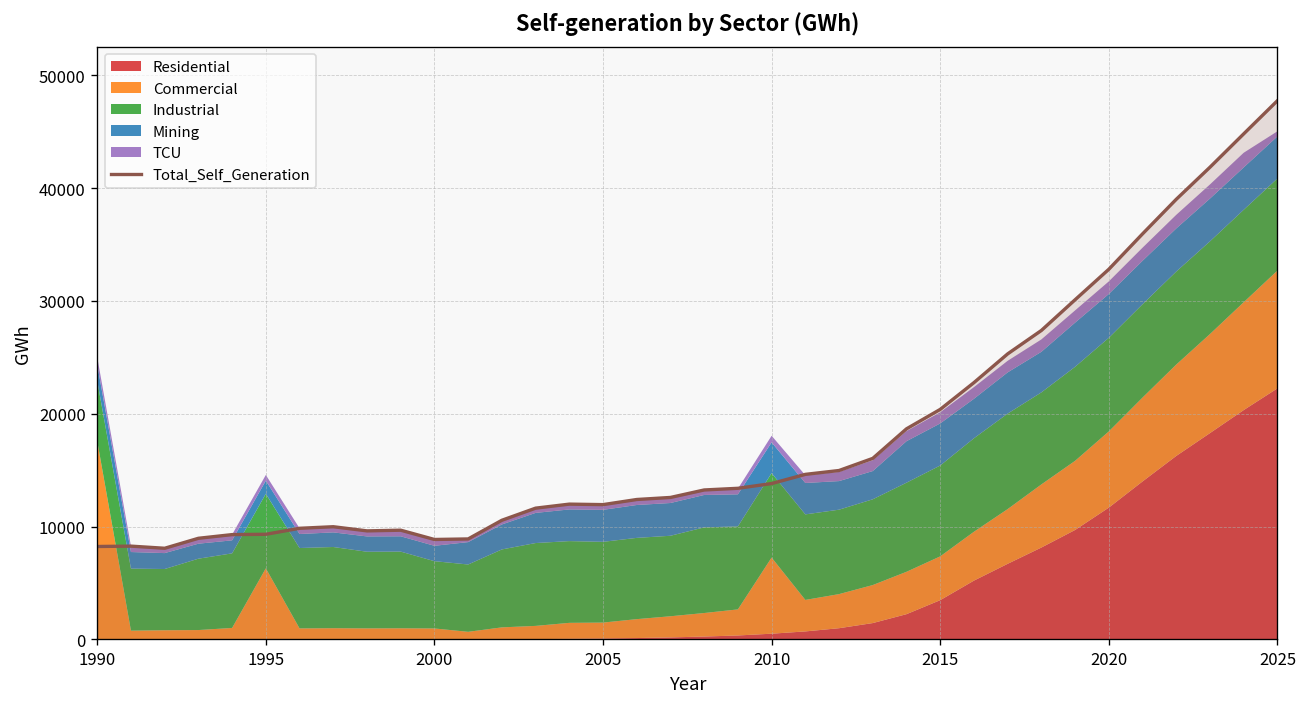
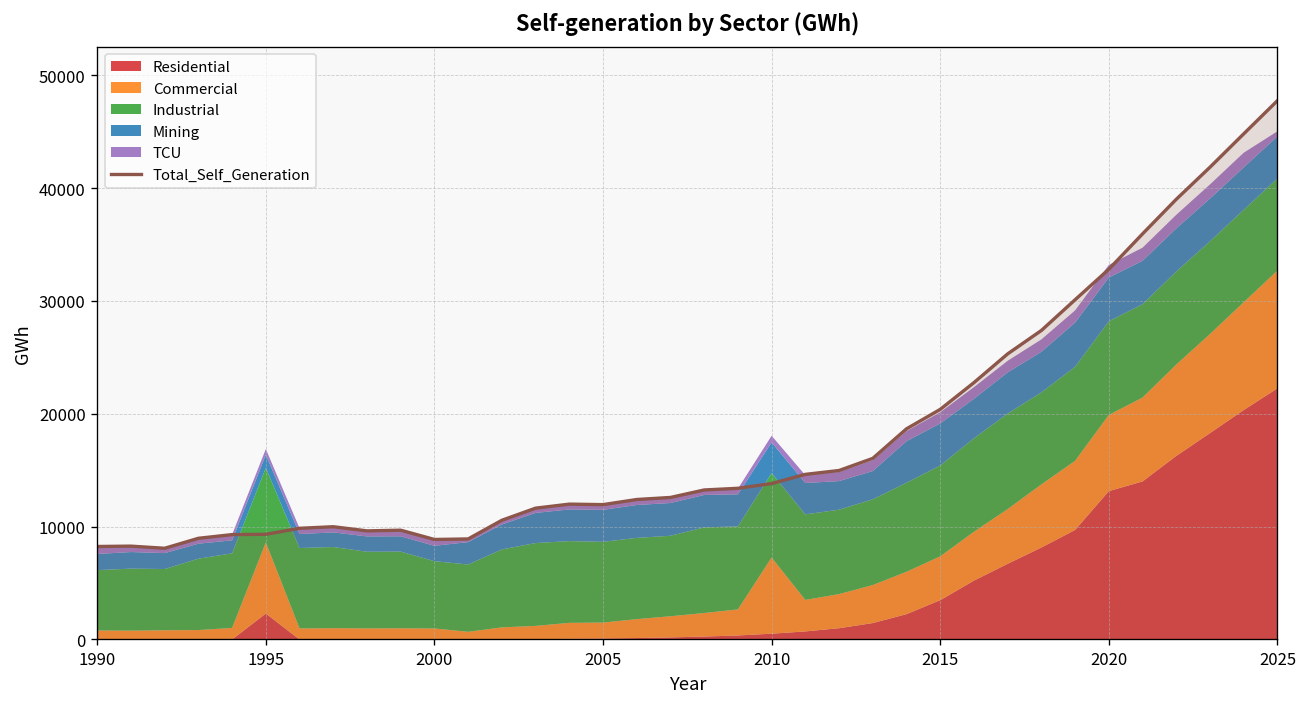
Commercial, 1990: 18000 -> 1000
Residential, 1995: 0 -> 2000
Residential, 2020: 12000 -> 13000
